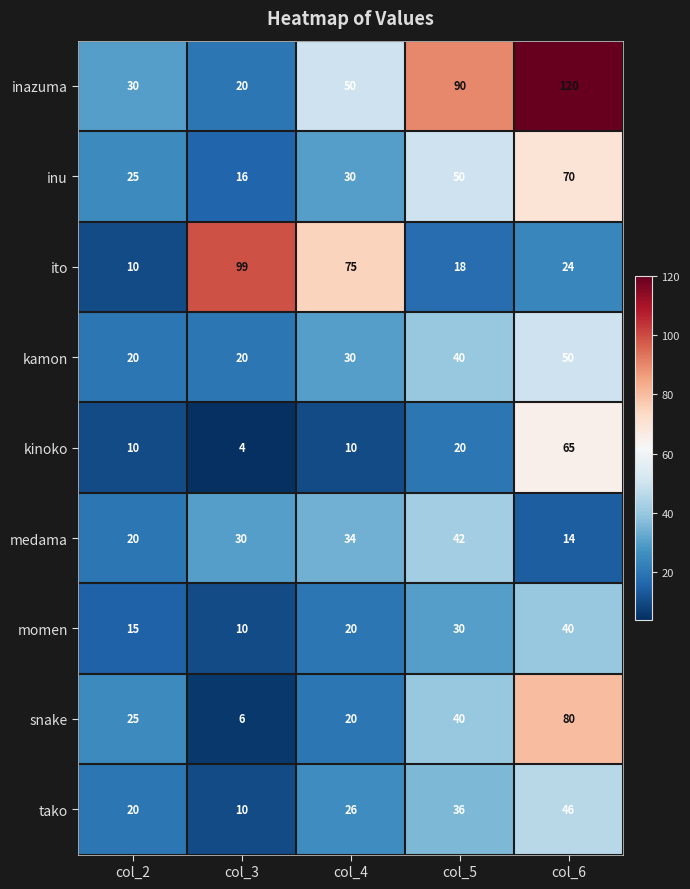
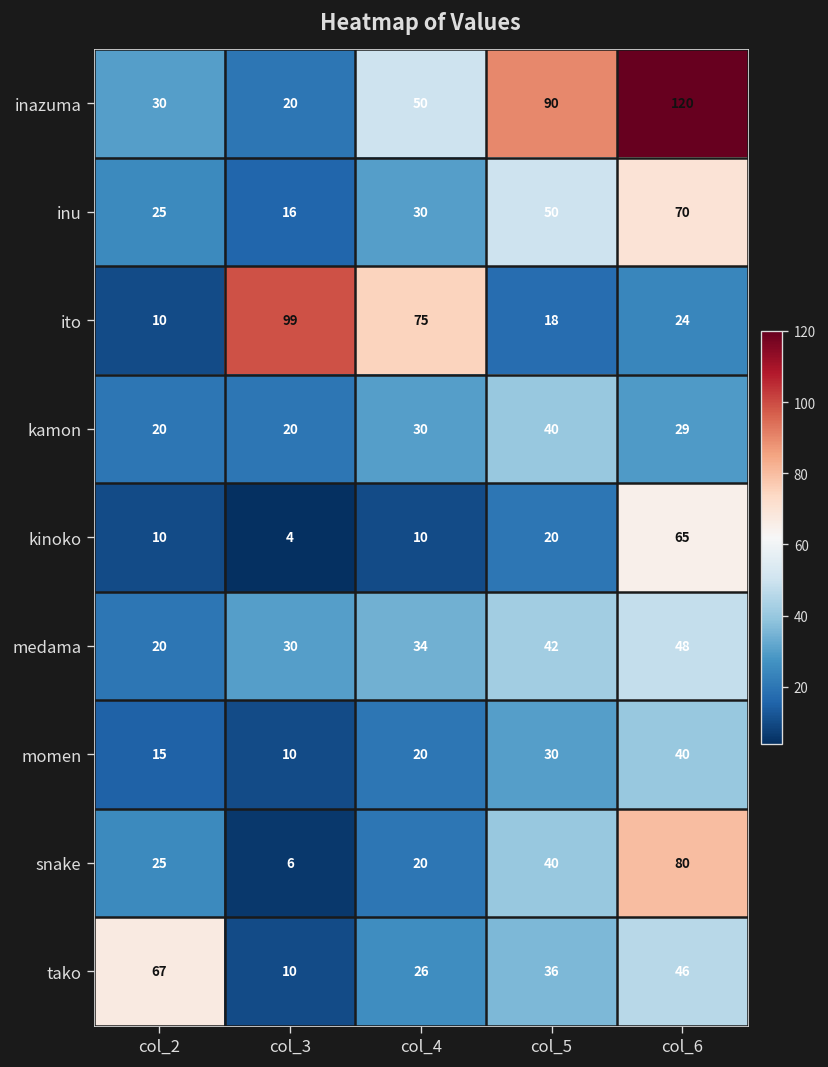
kamon, col_6: 50 -> 29
medama, col_6: 14 -> 48
tako, col_2: 20 -> 67
